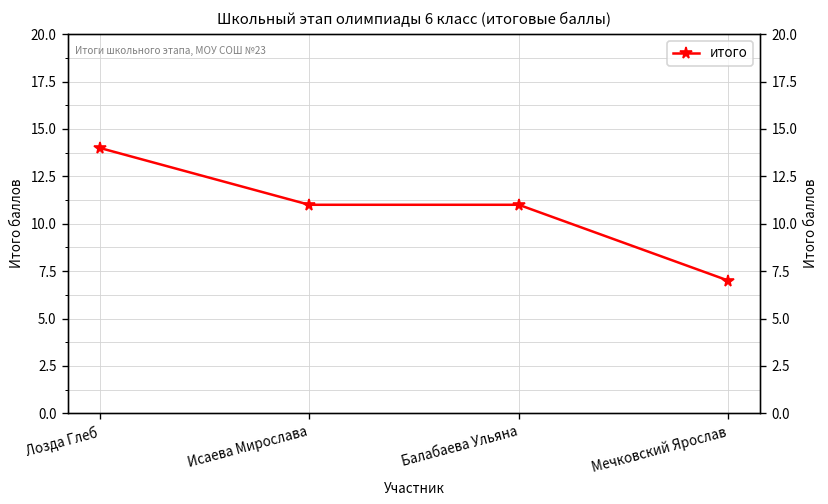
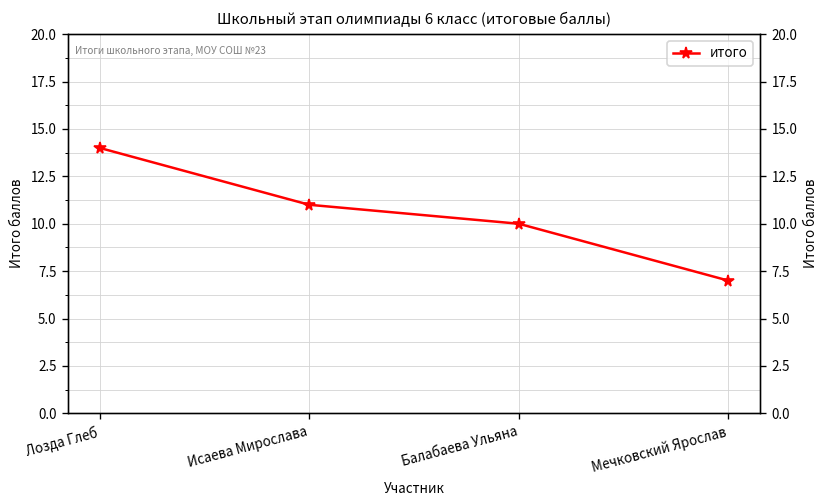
Балабаева Ульяна: 11 -> 10
